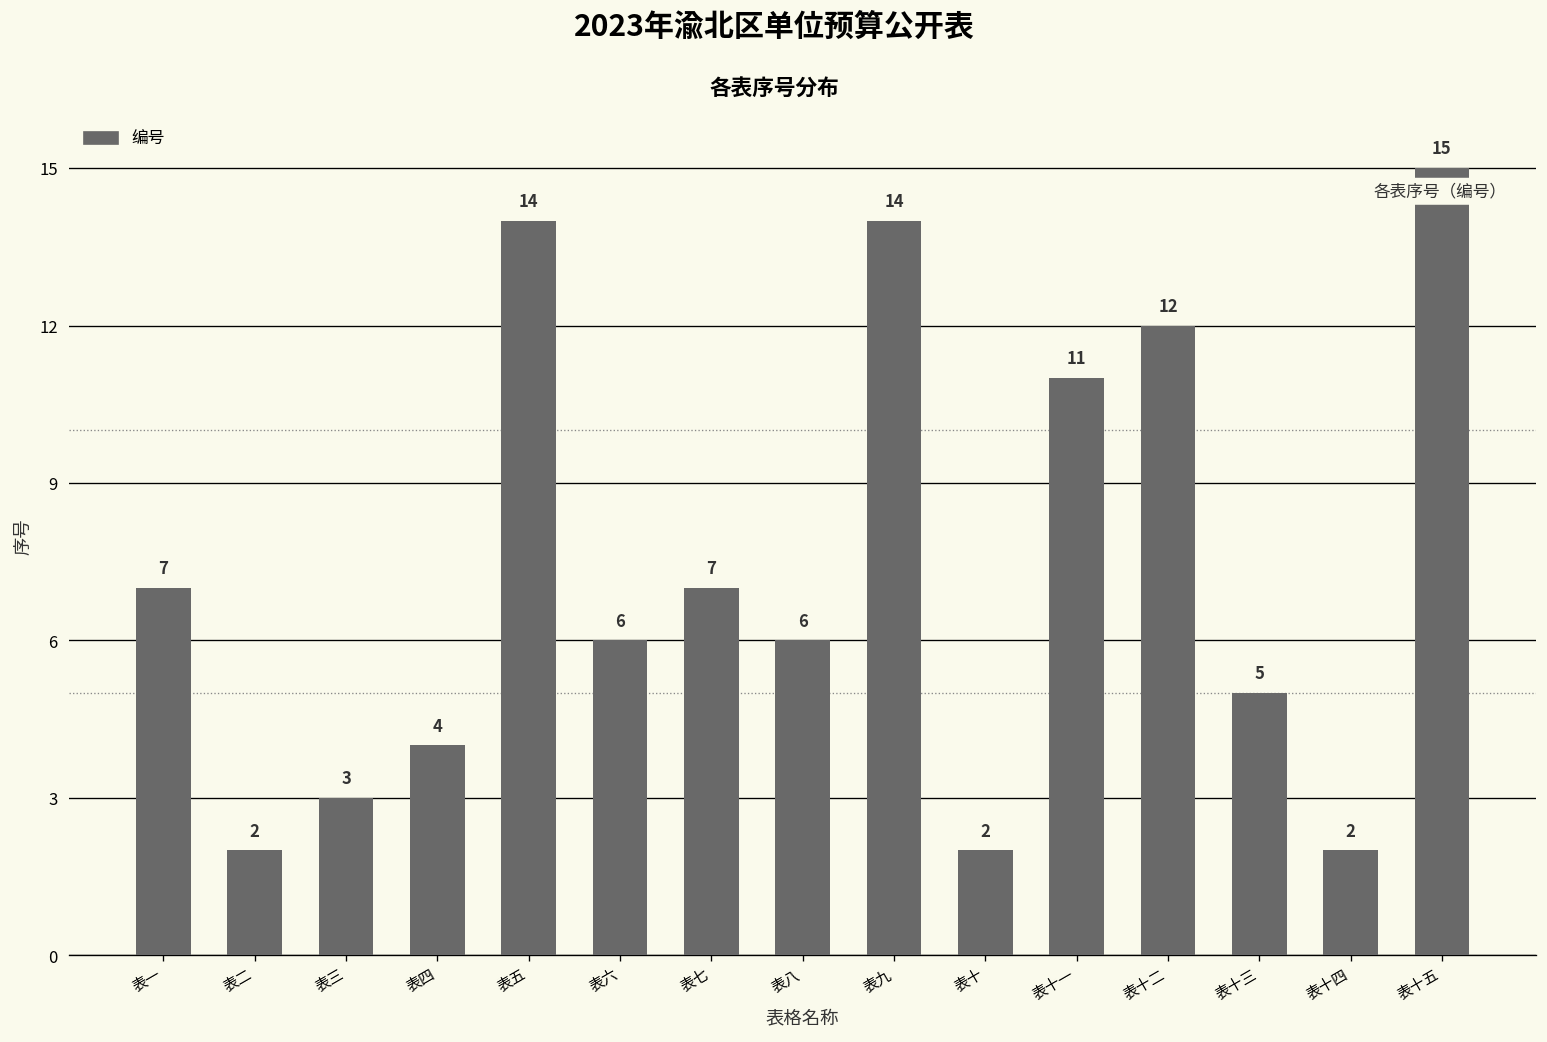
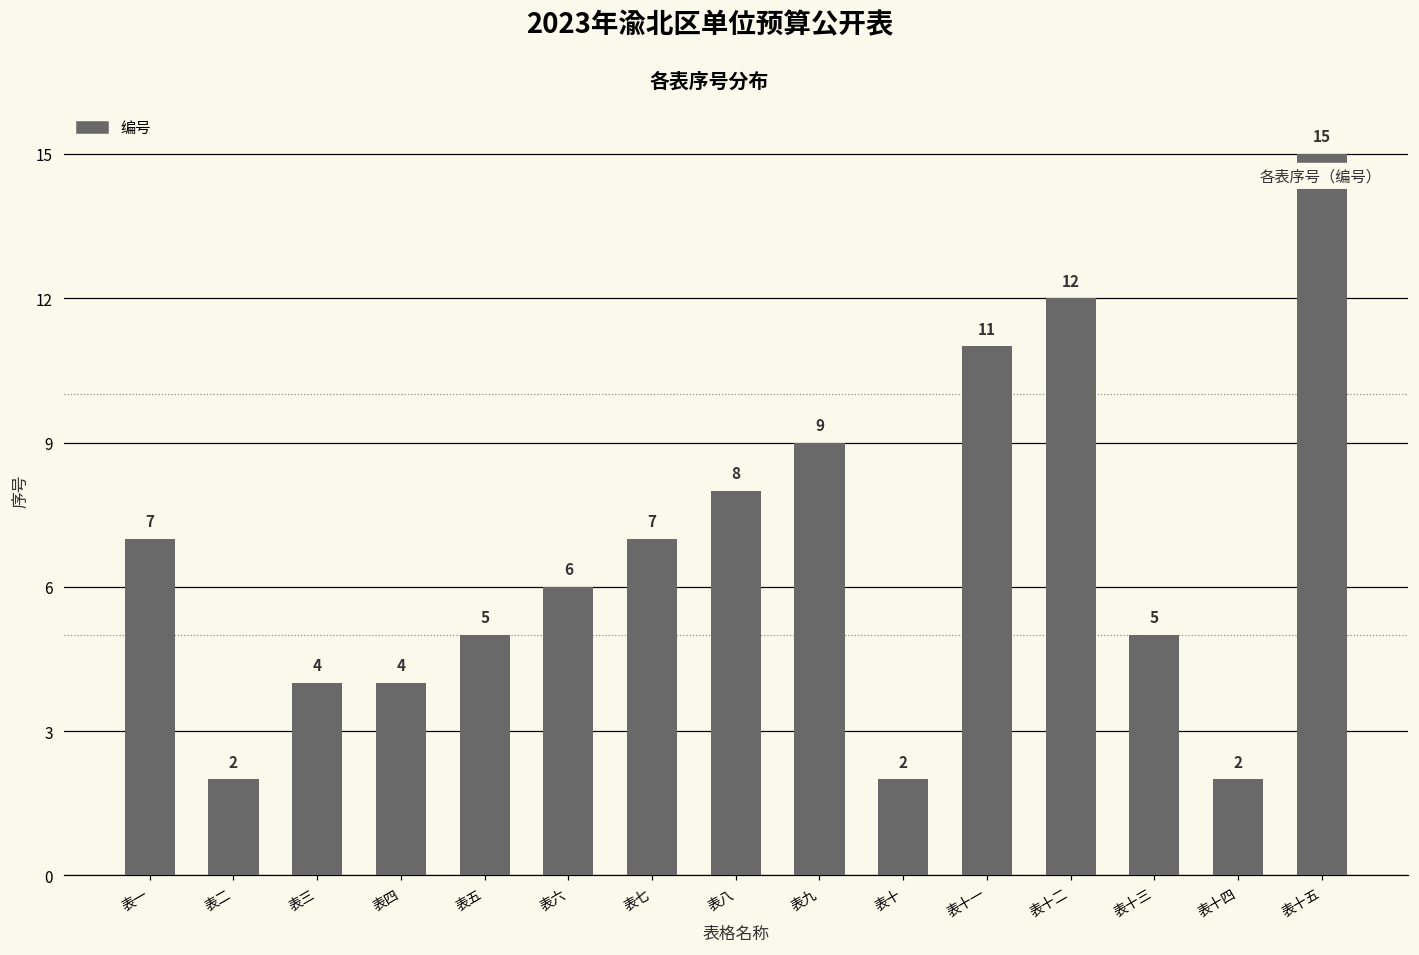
表三: 3 -> 4
表五: 14 -> 5
表八: 6 -> 8
表九: 14 -> 9
